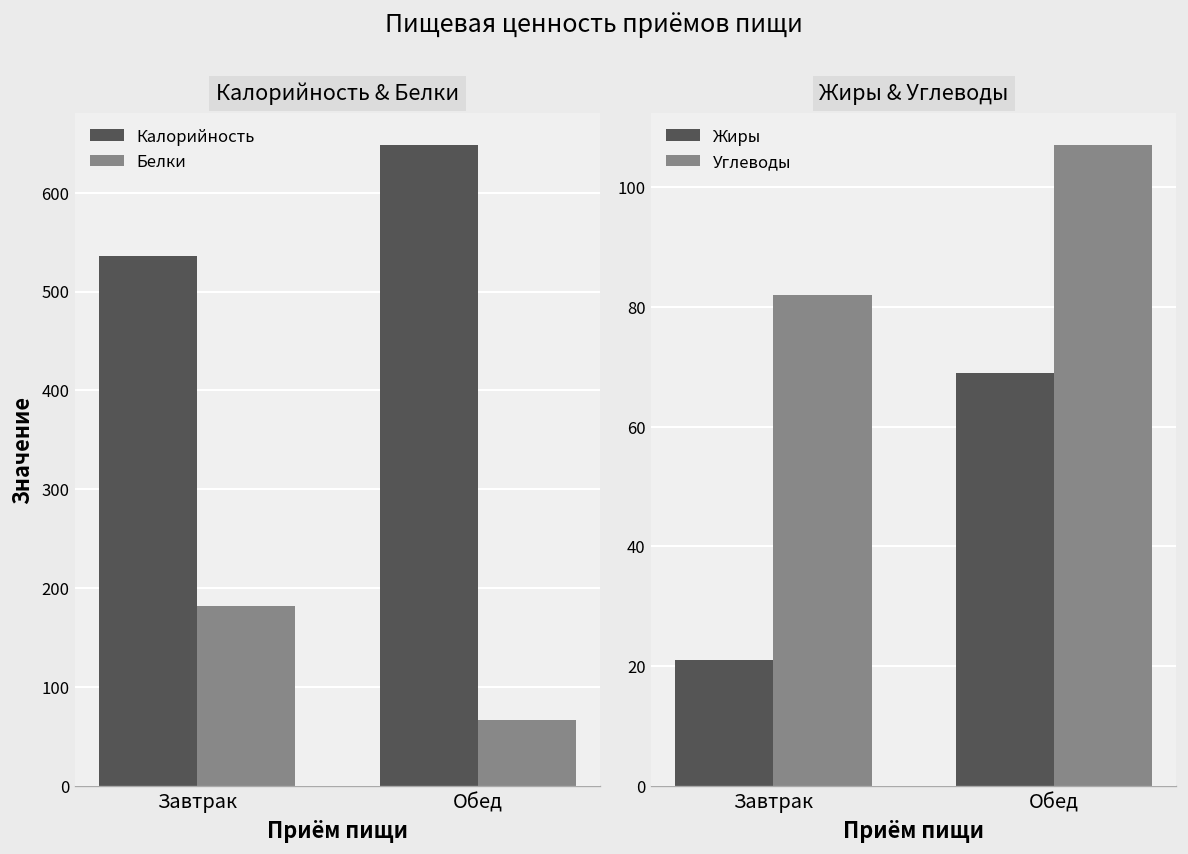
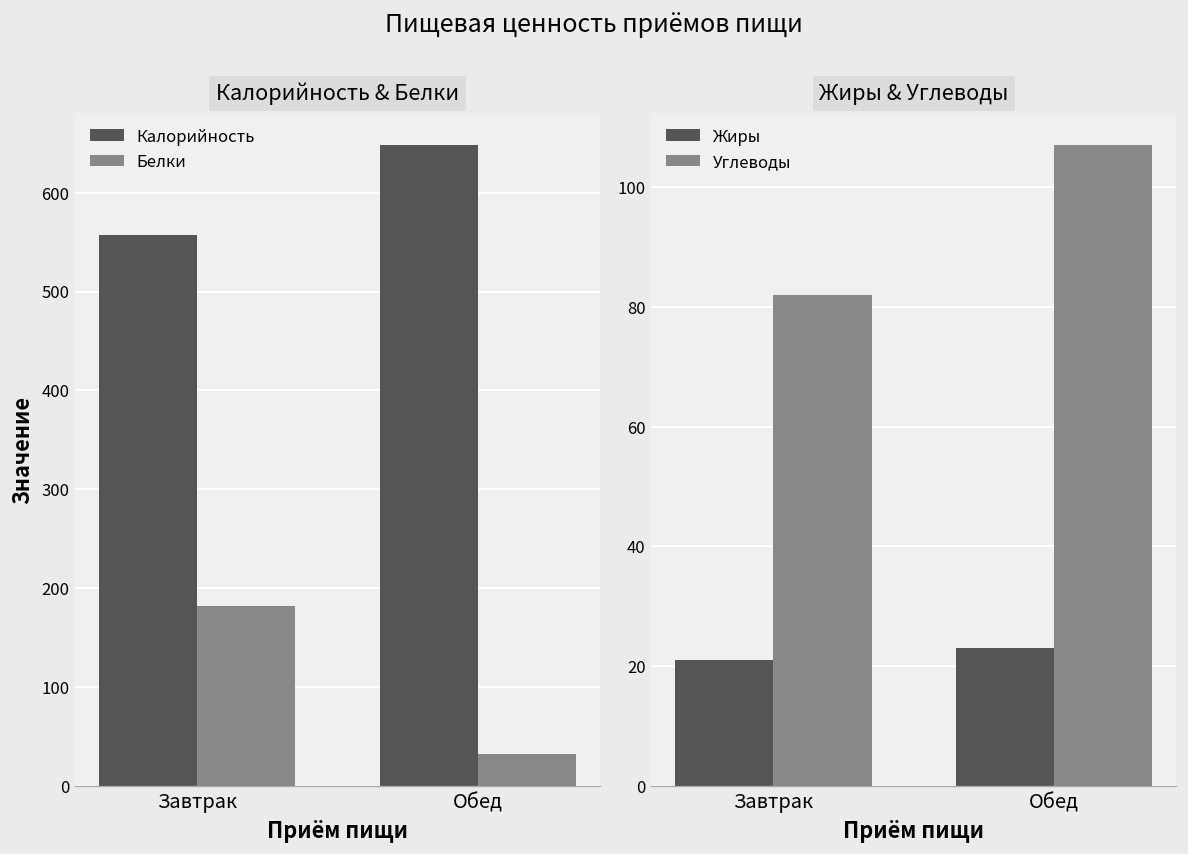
Калорийность & Белки, Калорийность, Завтрак: 540 -> 560
Калорийность & Белки, Белки, Обед: 70 -> 30
Жиры & Углеводы, Жиры, Обед: 69 -> 23
